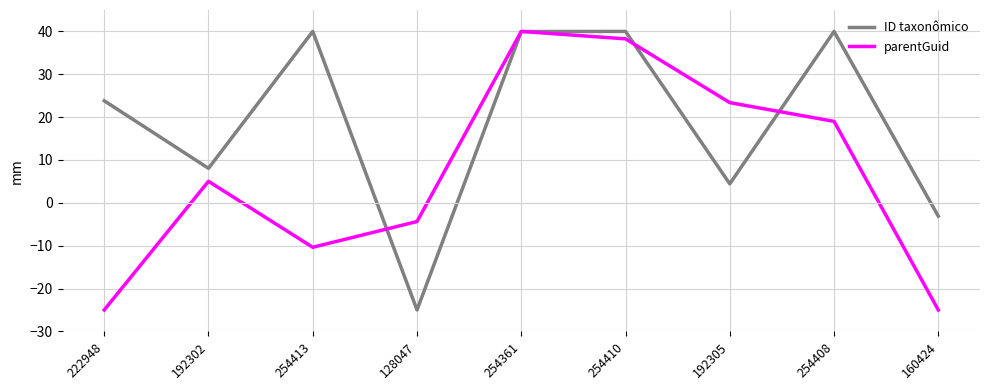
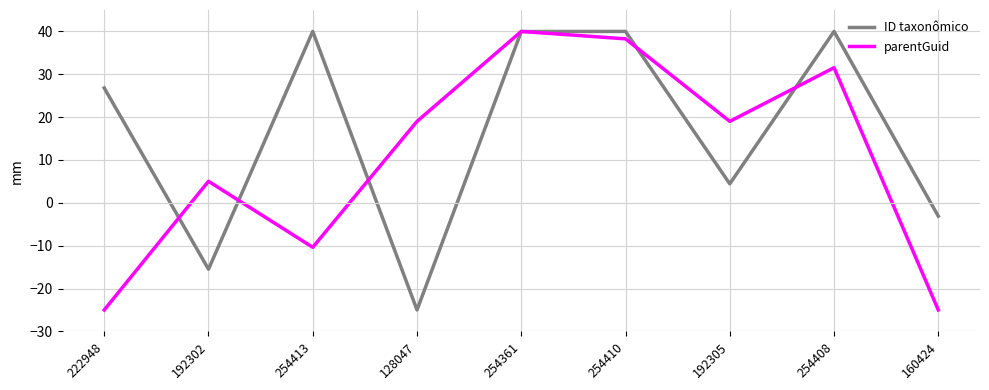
ID taxonômico, 222948: 24 -> 27
ID taxonômico, 192302: 8 -> -15
parentGuid, 128047: -4 -> 19
parentGuid, 192305: 23 -> 19
parentGuid, 254408: 19 -> 32
